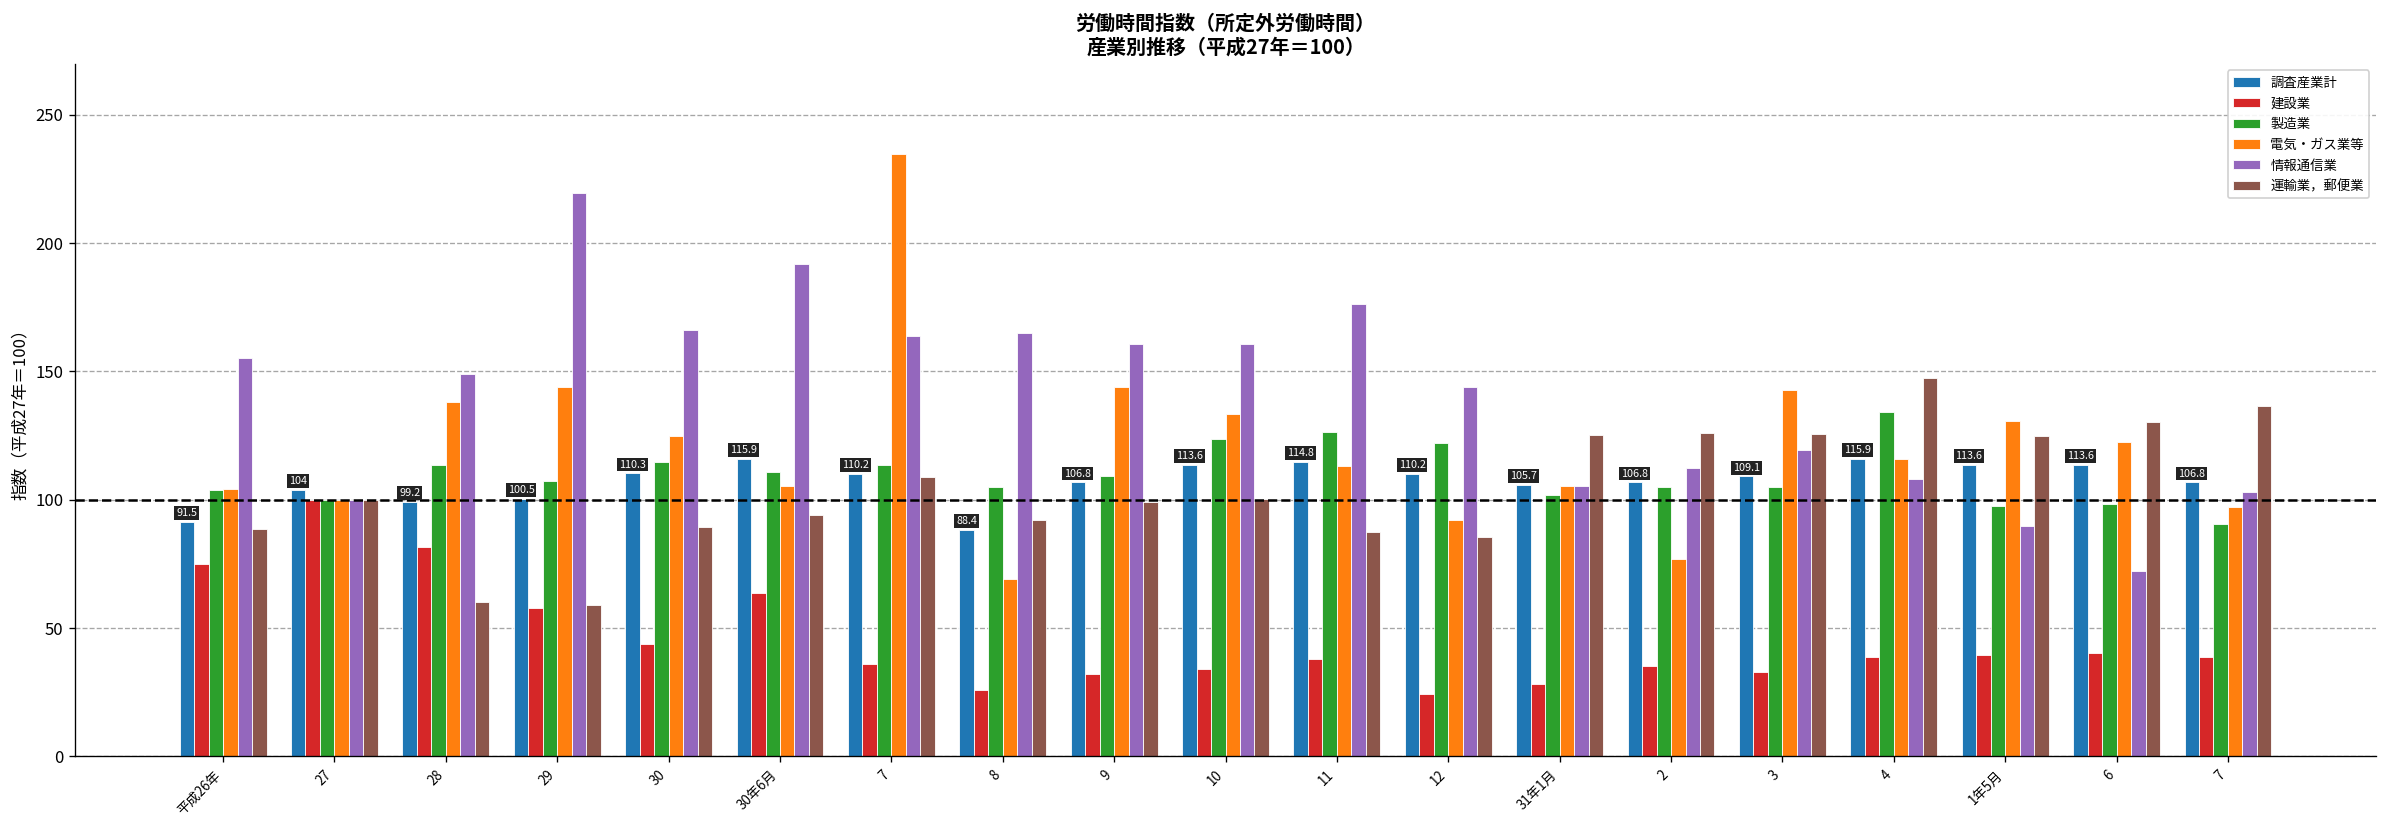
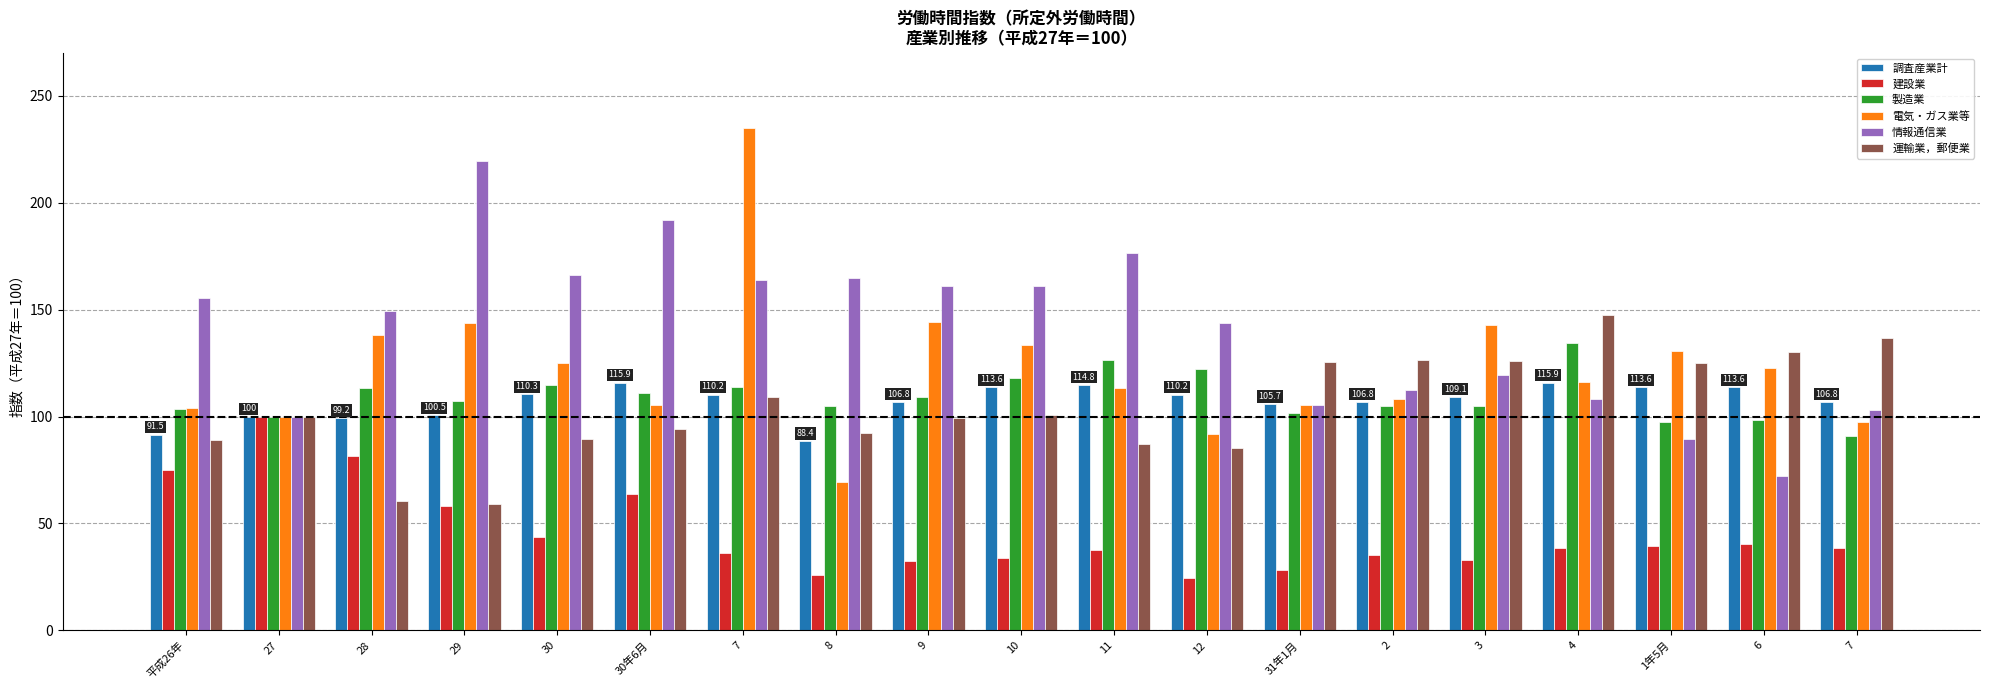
調査産業計, 27: 104 -> 100
製造業, 10: 124 -> 118
電気・ガス業等, 2: 77 -> 108
